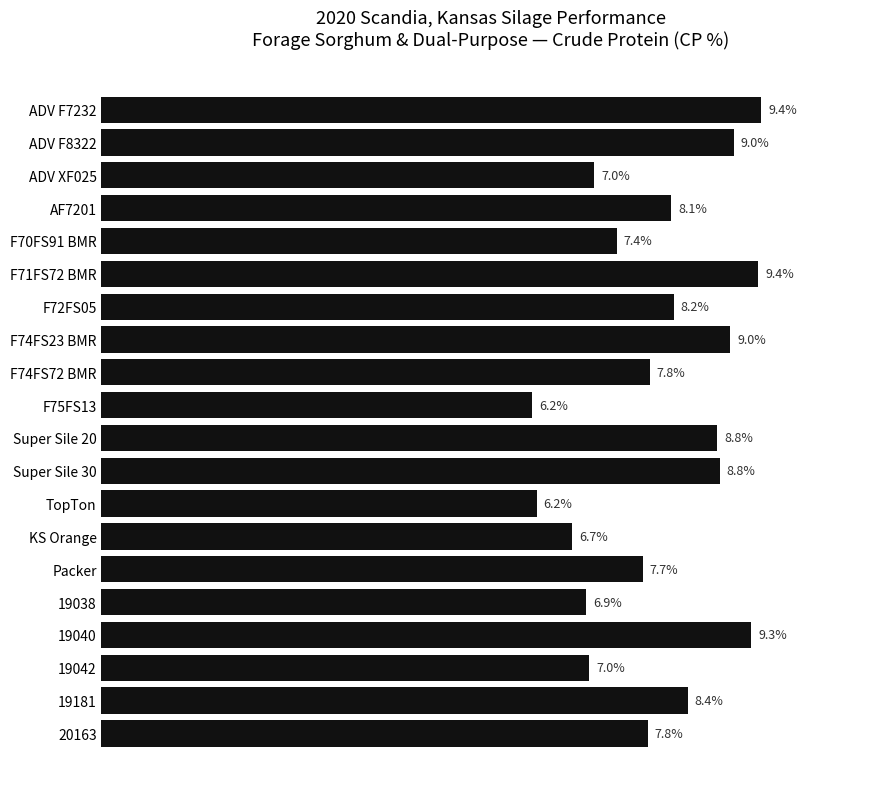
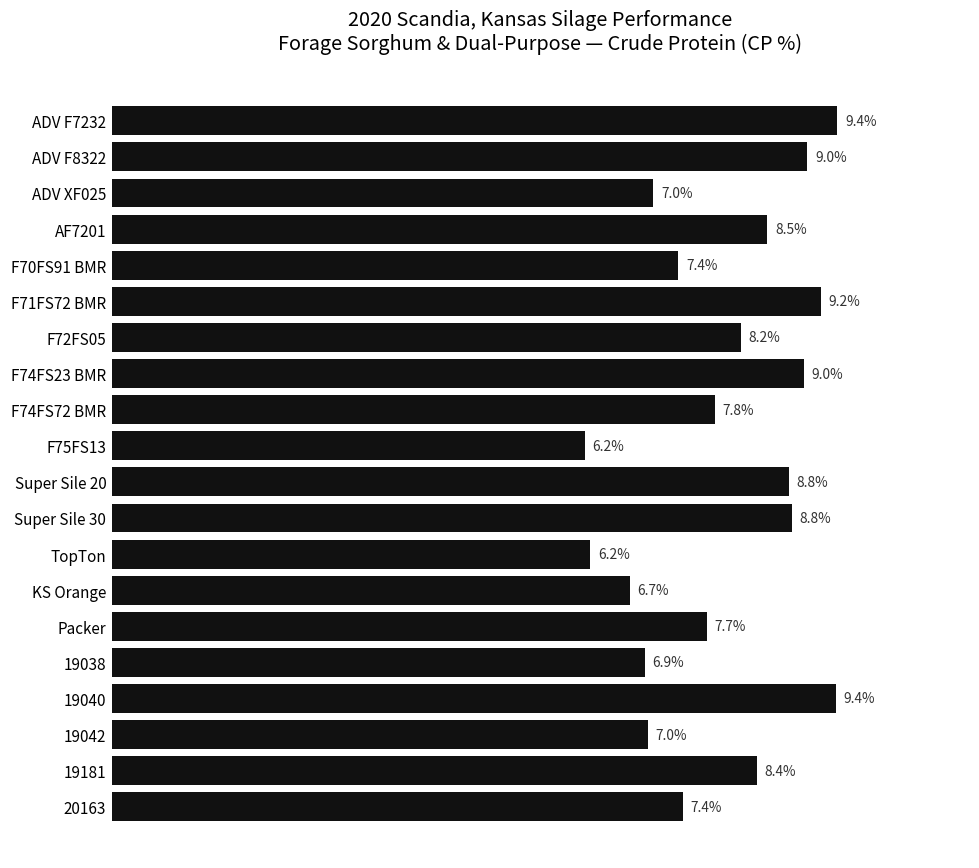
AF7201: 8.1% -> 8.5%
F71FS72 BMR: 9.4% -> 9.2%
19040: 9.3% -> 9.4%
20163: 7.8% -> 7.4%
